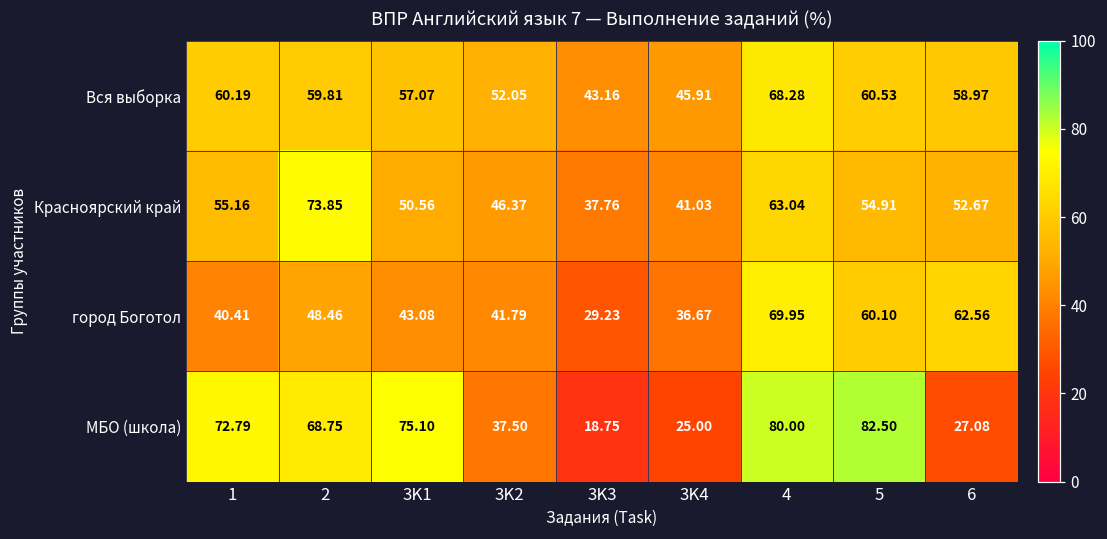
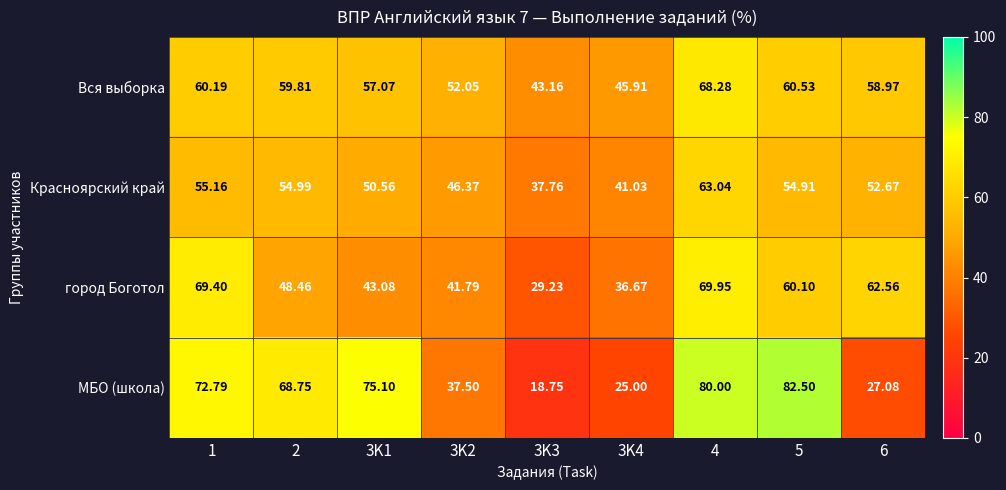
Красноярский край, 2: 73.85 -> 54.99
город Боготол, 1: 40.41 -> 69.40
